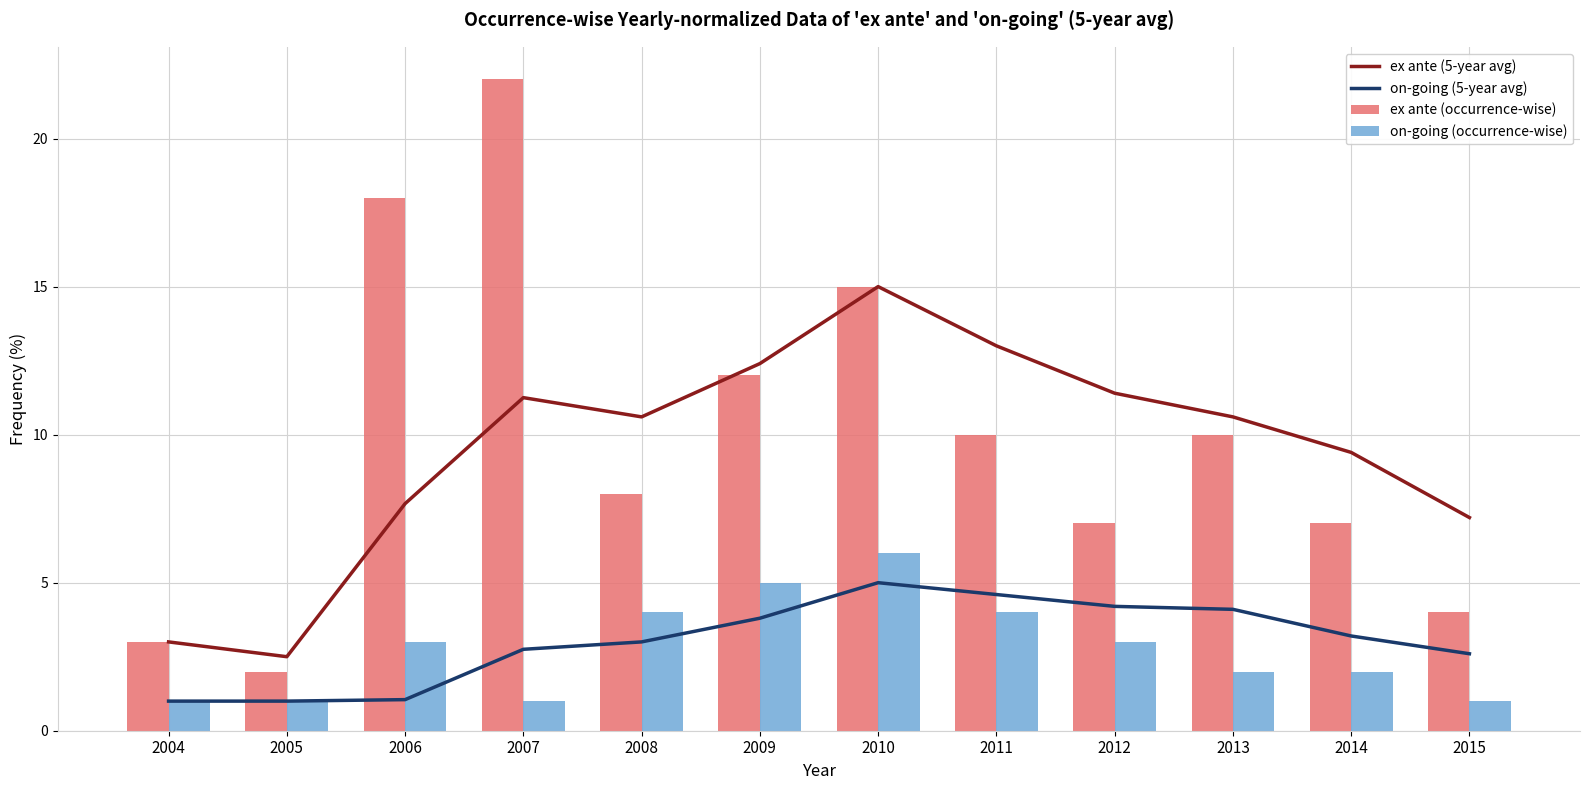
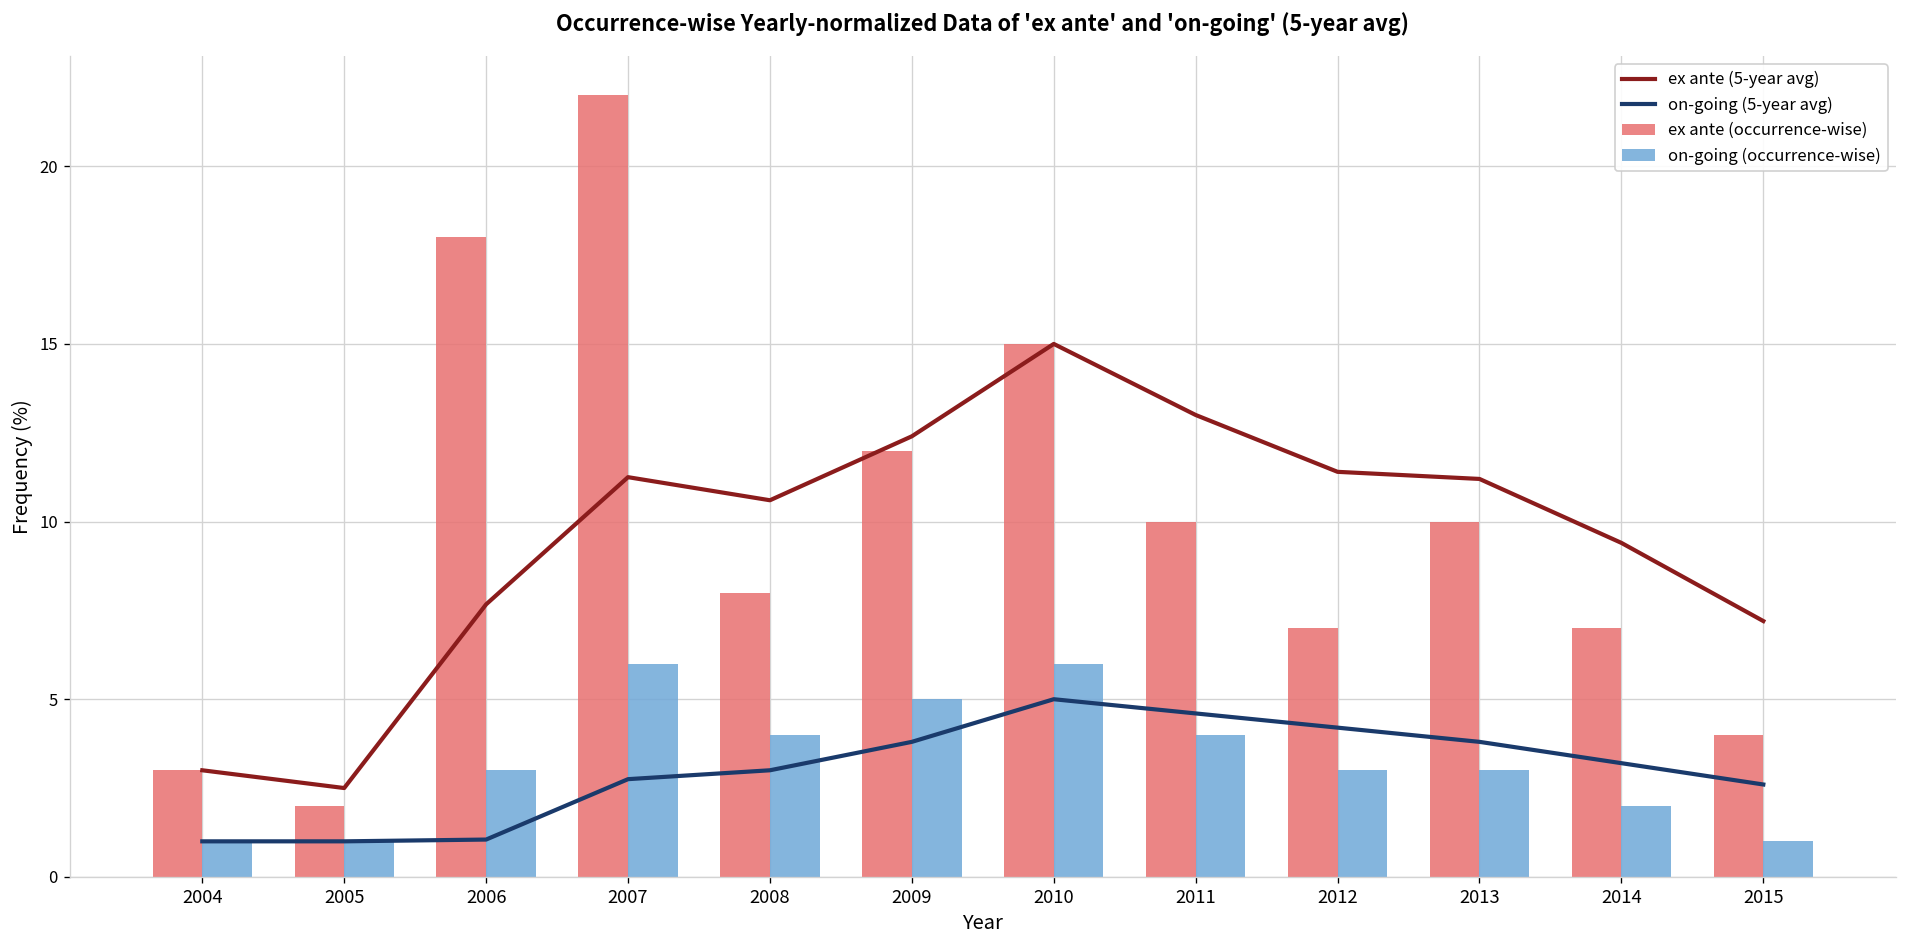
on-going (occurrence-wise), 2007: 1 -> 6
ex ante (5-year avg), 2013: 10.6 -> 11.2
on-going (5-year avg), 2013: 4.1 -> 3.8
on-going (occurrence-wise), 2013: 2 -> 3
